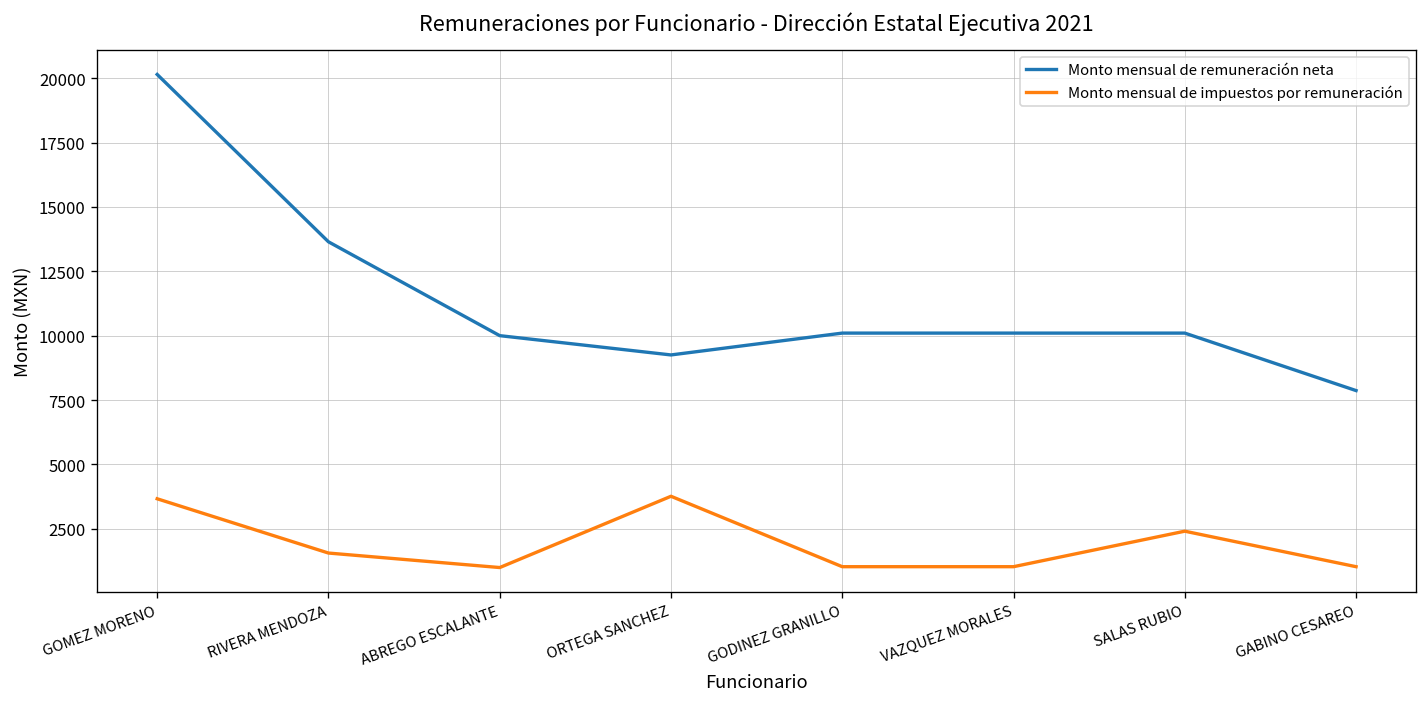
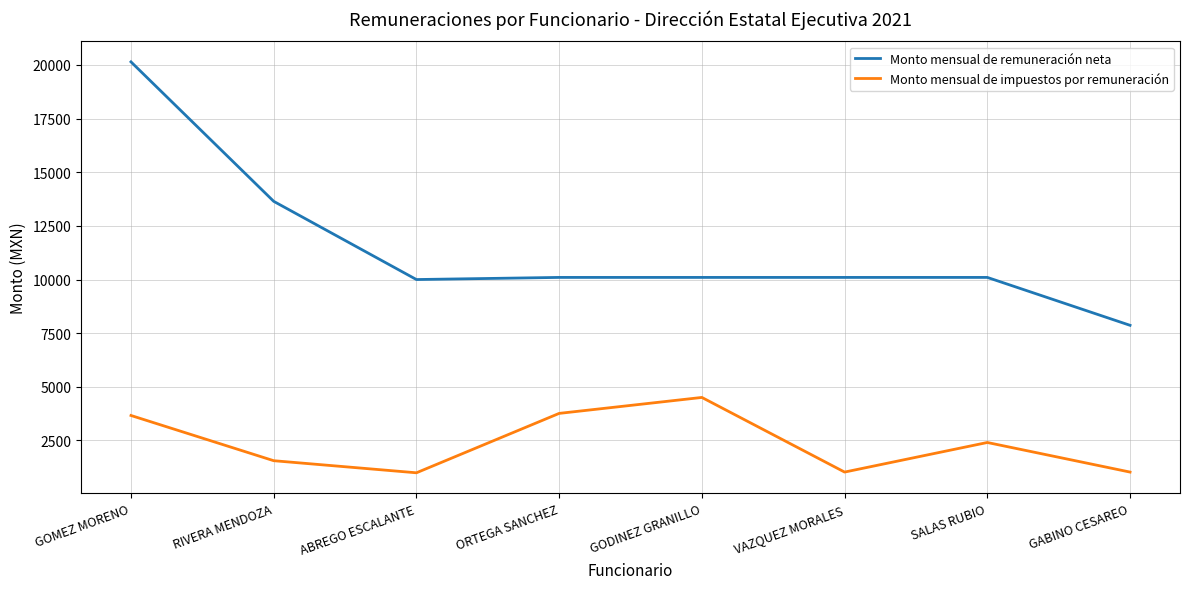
Monto mensual de remuneración neta, ORTEGA SANCHEZ: 9300 -> 10100
Monto mensual de impuestos por remuneración, GODINEZ GRANILLO: 1000 -> 4500
